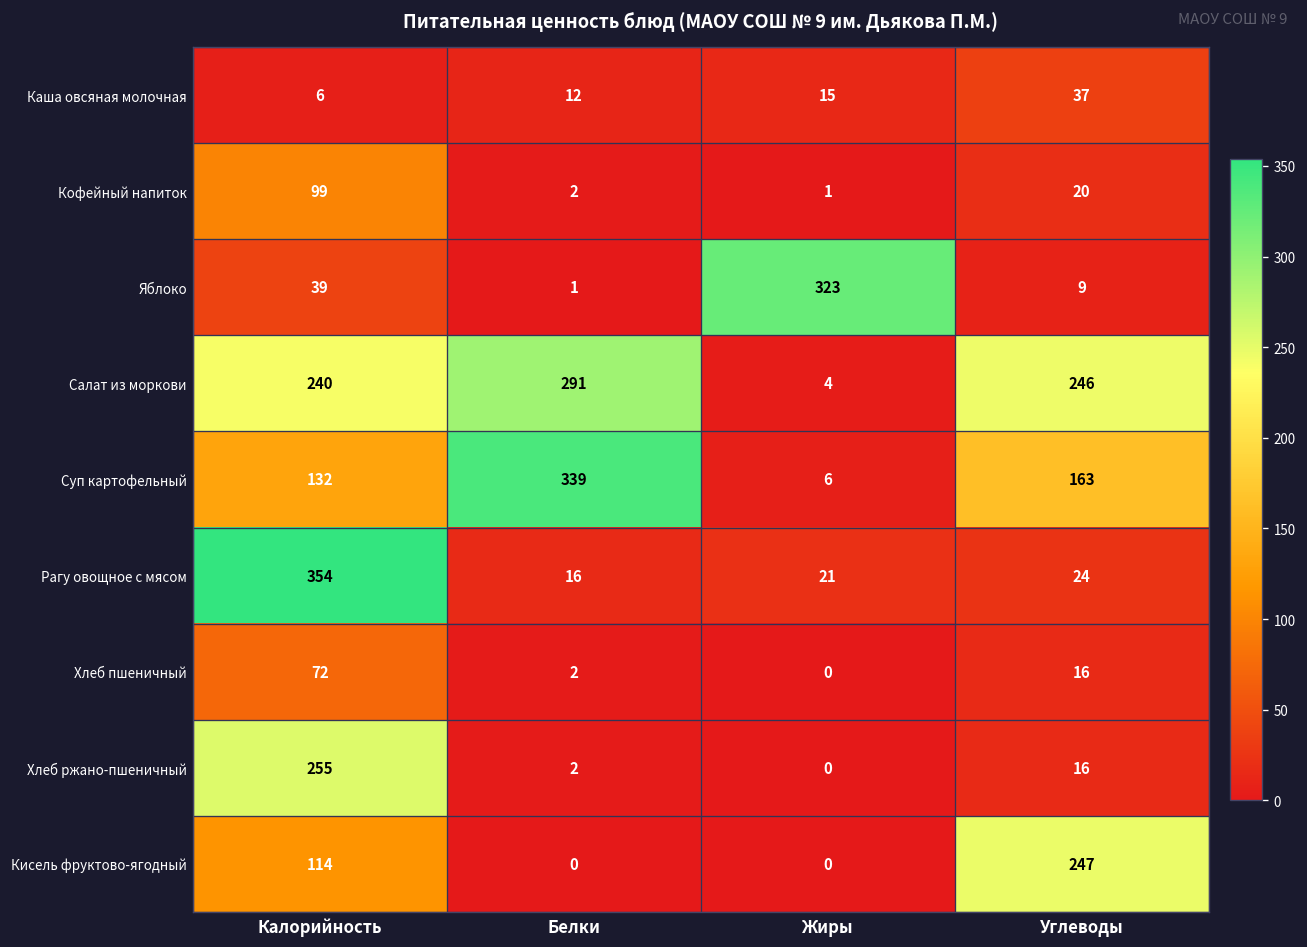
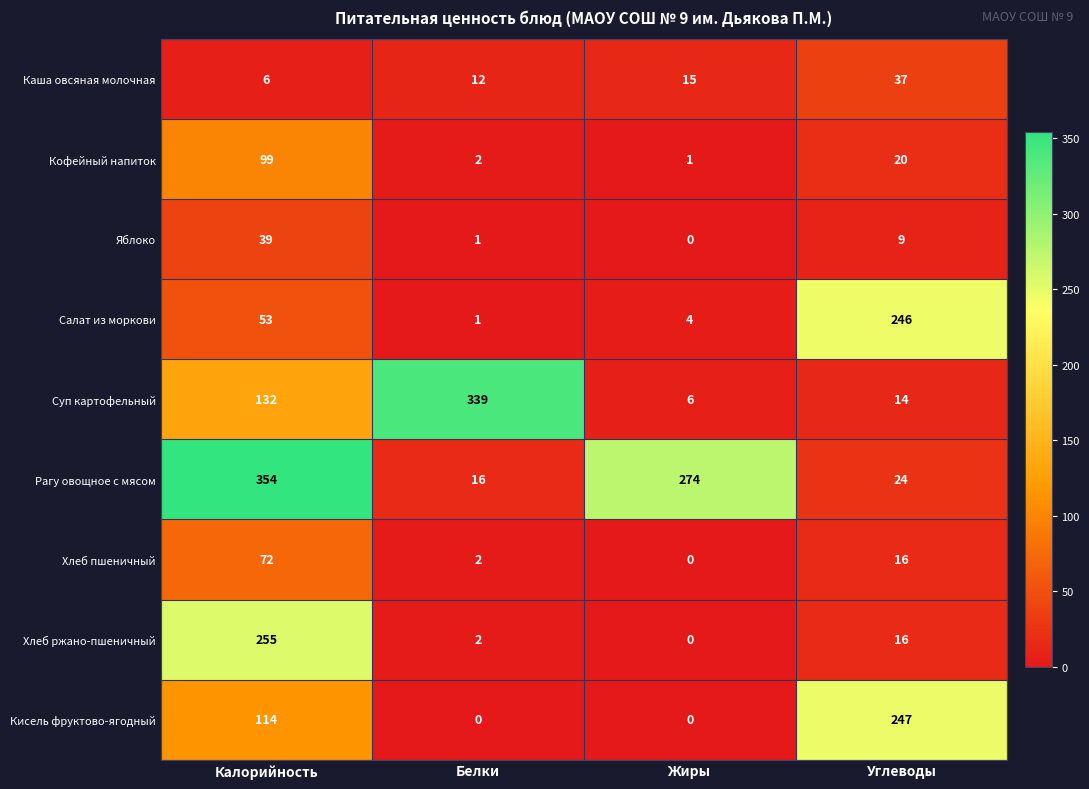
Яблоко, Жиры: 323 -> 0
Салат из моркови, Калорийность: 240 -> 53
Салат из моркови, Белки: 291 -> 1
Суп картофельный, Углеводы: 163 -> 14
Рагу овощное с мясом, Жиры: 21 -> 274
